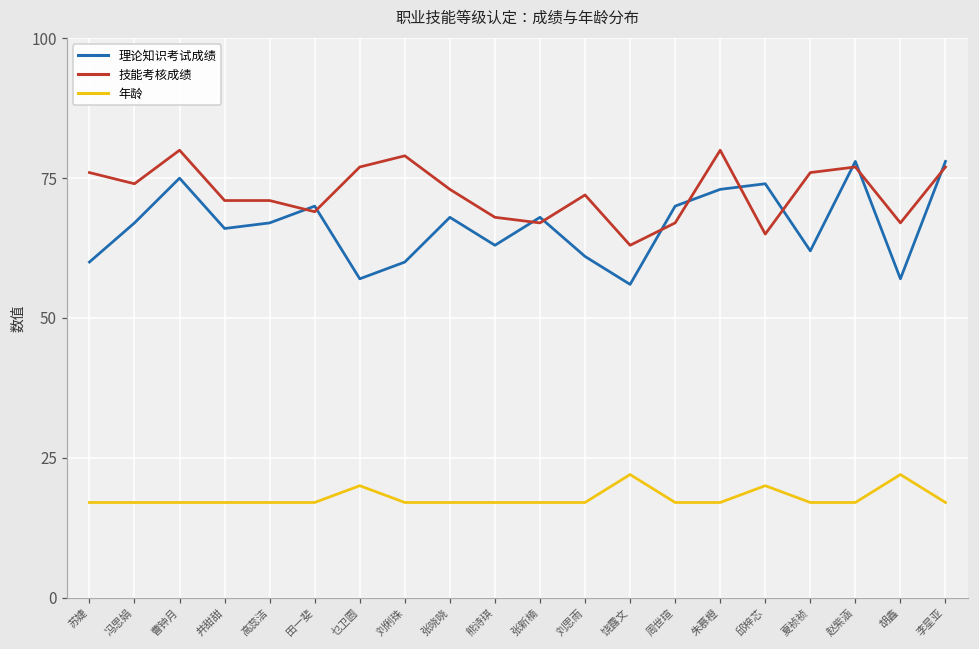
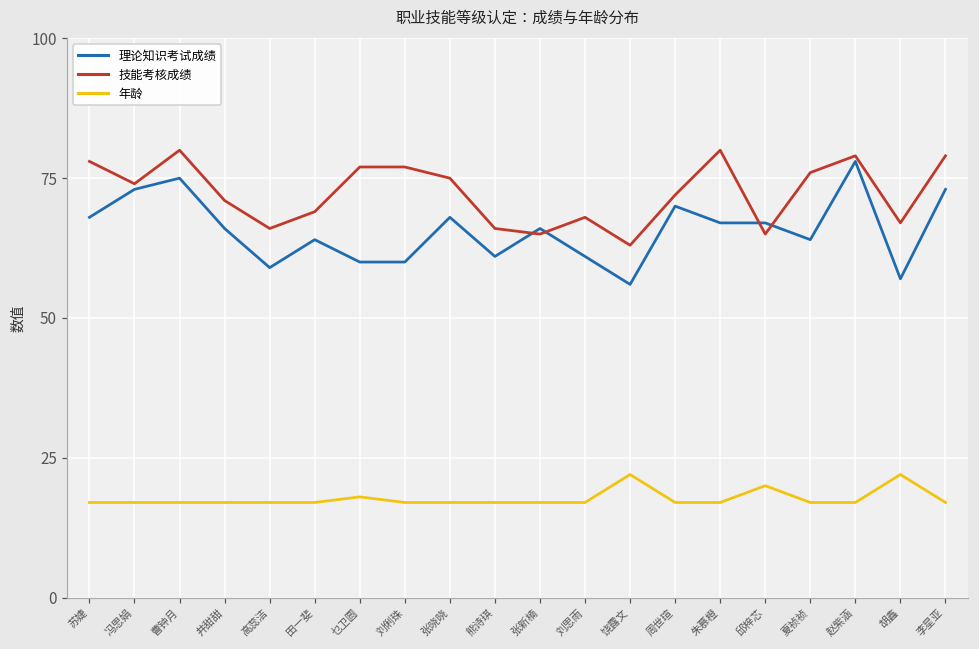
理论知识考试成绩, 苏婕: 60 -> 68
技能考核成绩, 苏婕: 76 -> 78
理论知识考试成绩, 冯思娟: 67 -> 73
理论知识考试成绩, 高蕊洁: 67 -> 59
技能考核成绩, 高蕊洁: 71 -> 66
理论知识考试成绩, 田一斐: 70 -> 64
理论知识考试成绩, 乜卫圆: 57 -> 60
年龄, 乜卫圆: 20 -> 18
技能考核成绩, 刘俐珠: 79 -> 77
技能考核成绩, 张晓晓: 73 -> 75
理论知识考试成绩, 熊诗琪: 63 -> 61
技能考核成绩, 熊诗琪: 68 -> 66
理论知识考试成绩, 张新楠: 68 -> 66
技能考核成绩, 张新楠: 67 -> 65
技能考核成绩, 刘思雨: 72 -> 68
技能考核成绩, 周世瑄: 67 -> 72
理论知识考试成绩, 朱慕橙: 73 -> 67
理论知识考试成绩, 邱梓芯: 74 -> 67
理论知识考试成绩, 夏祯祯: 62 -> 64
技能考核成绩, 赵紫涵: 77 -> 79
理论知识考试成绩, 李星亚: 78 -> 73
技能考核成绩, 李星亚: 77 -> 79
